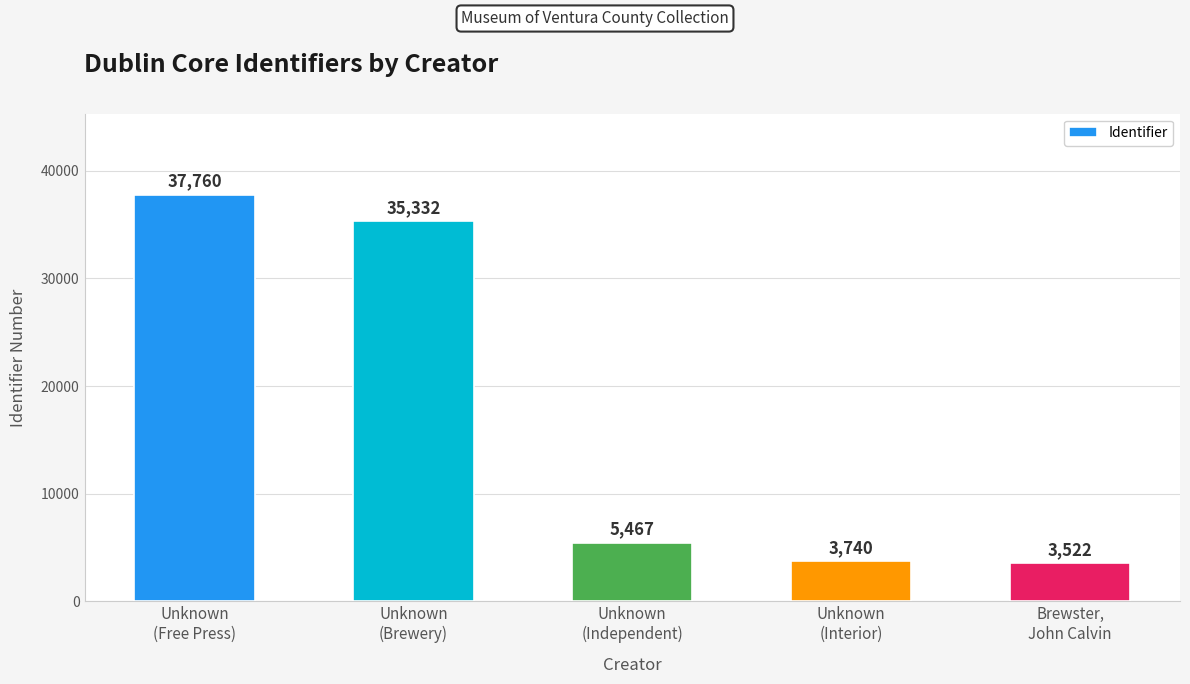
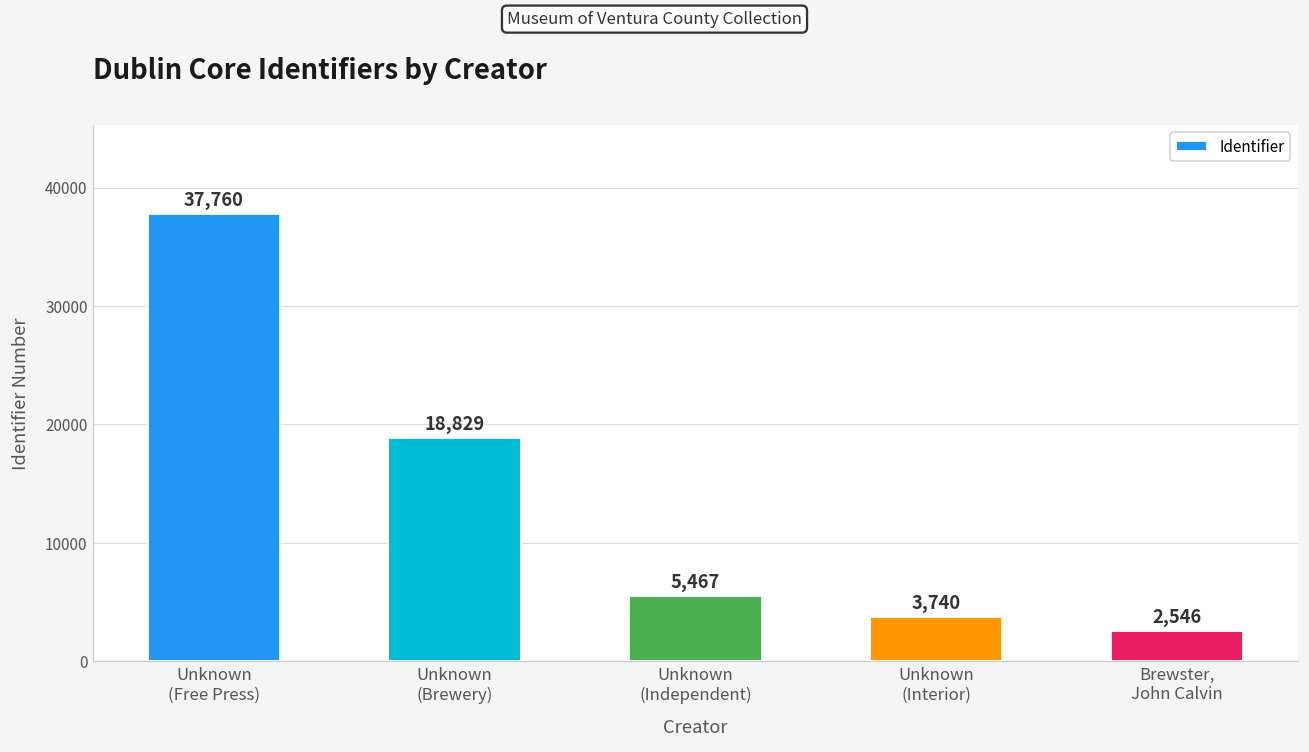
Unknown (Brewery): 35,332 -> 18,829
Brewster, John Calvin: 3,522 -> 2,546
